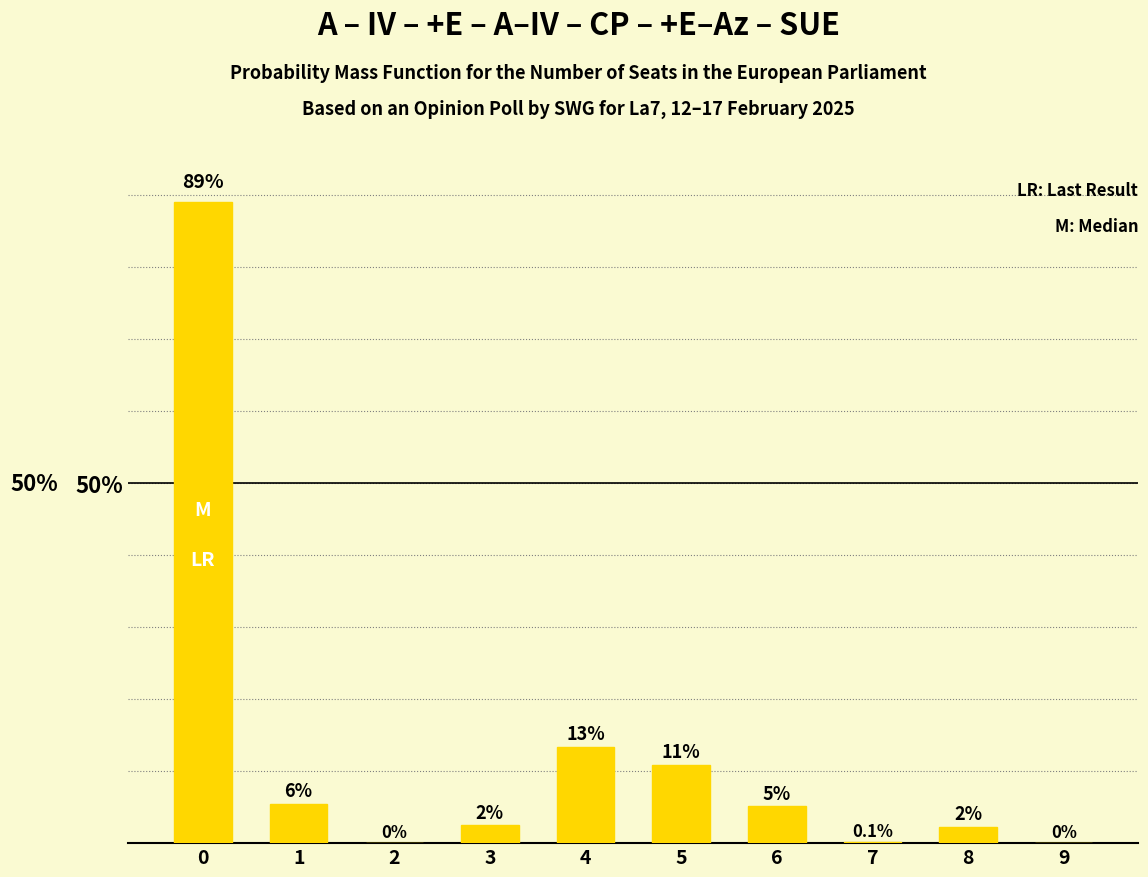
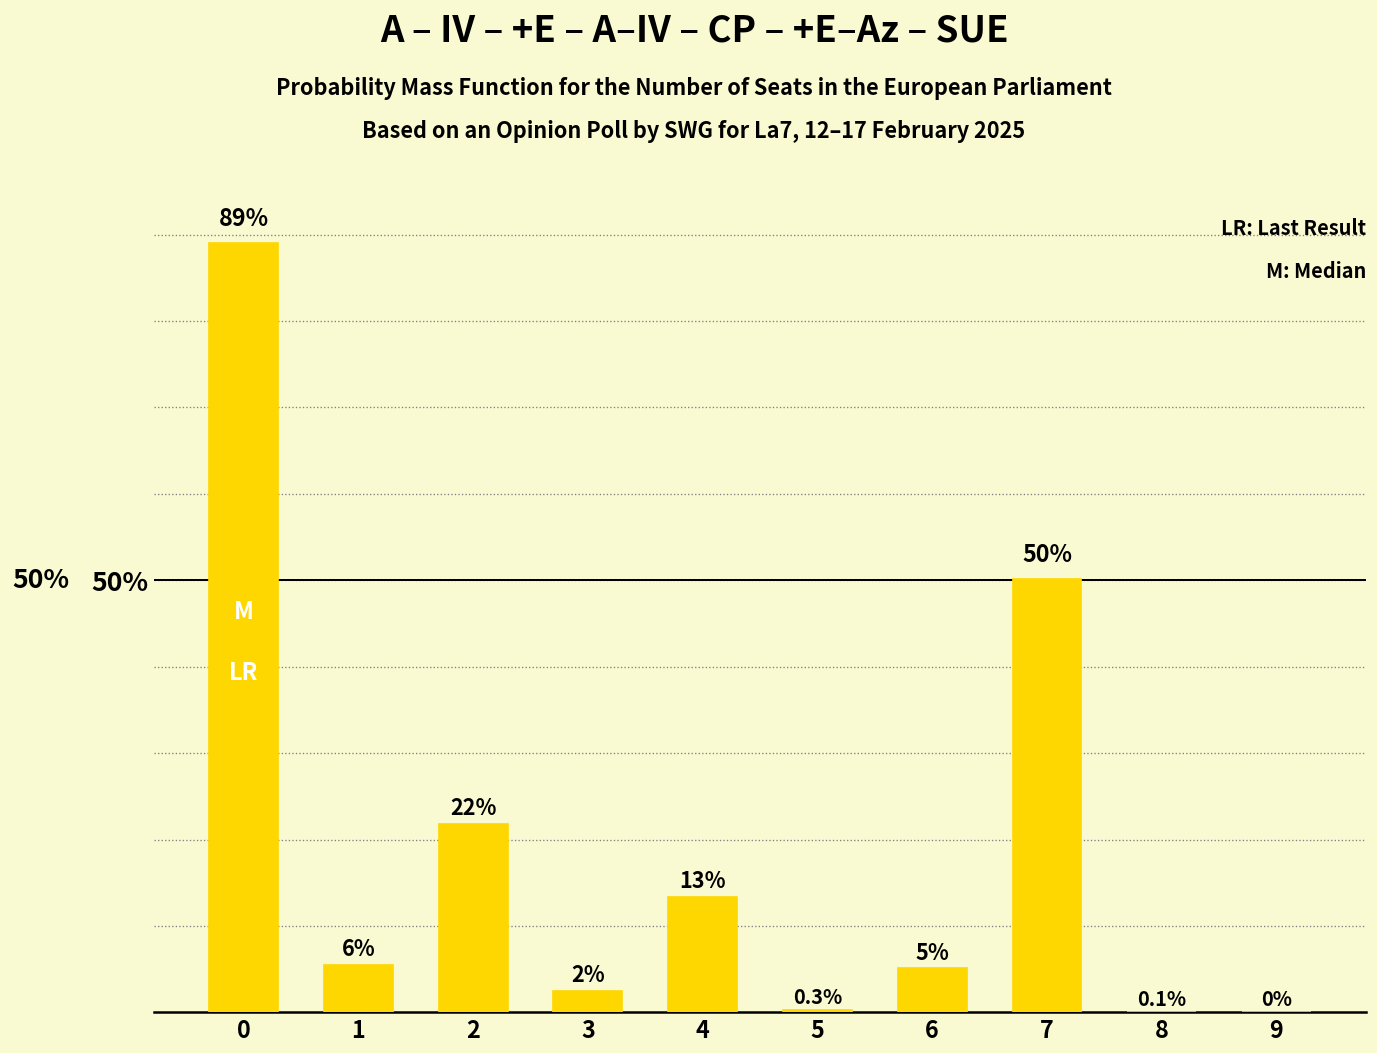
2: 0% -> 22%
5: 11% -> 0.3%
7: 0.1% -> 50%
8: 2% -> 0.1%
